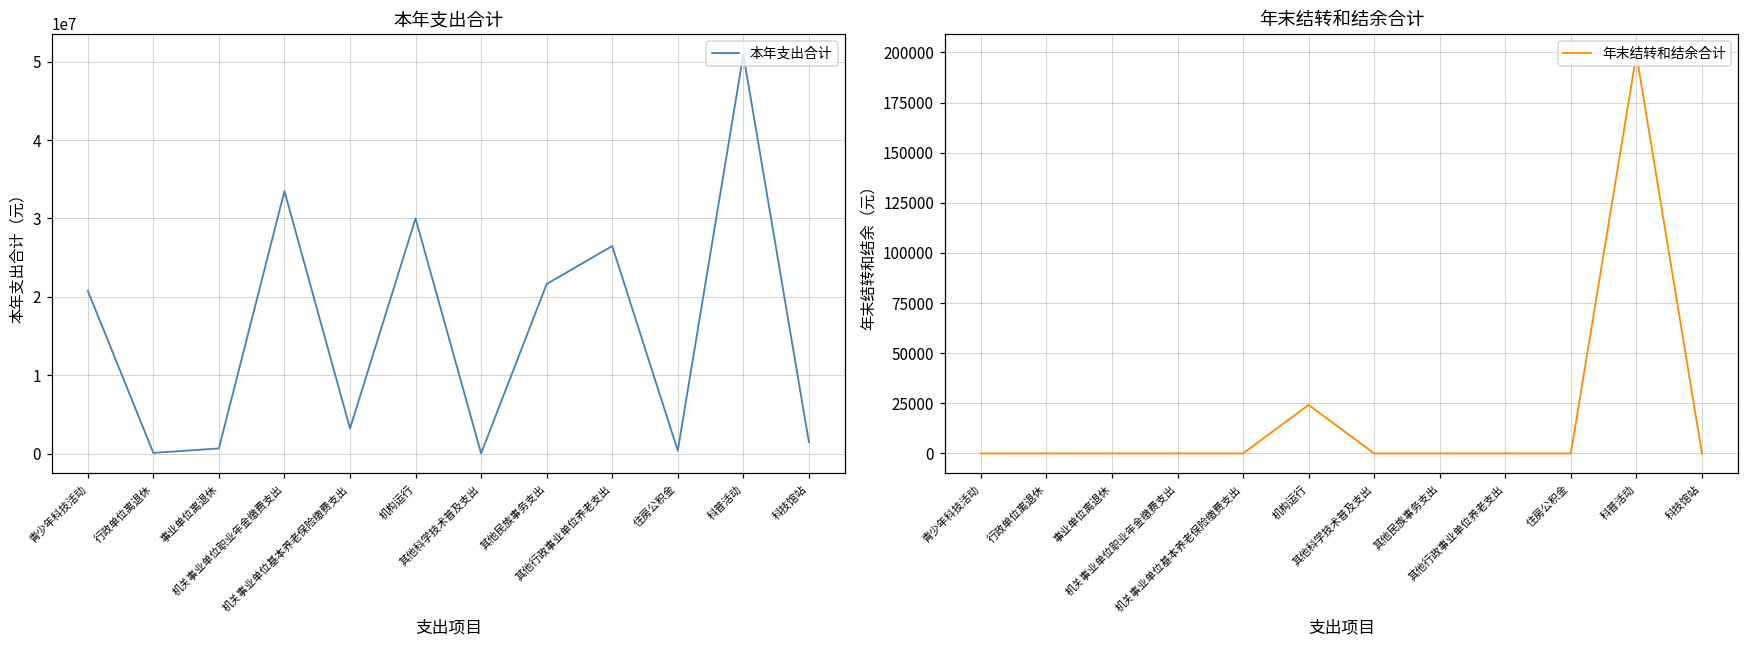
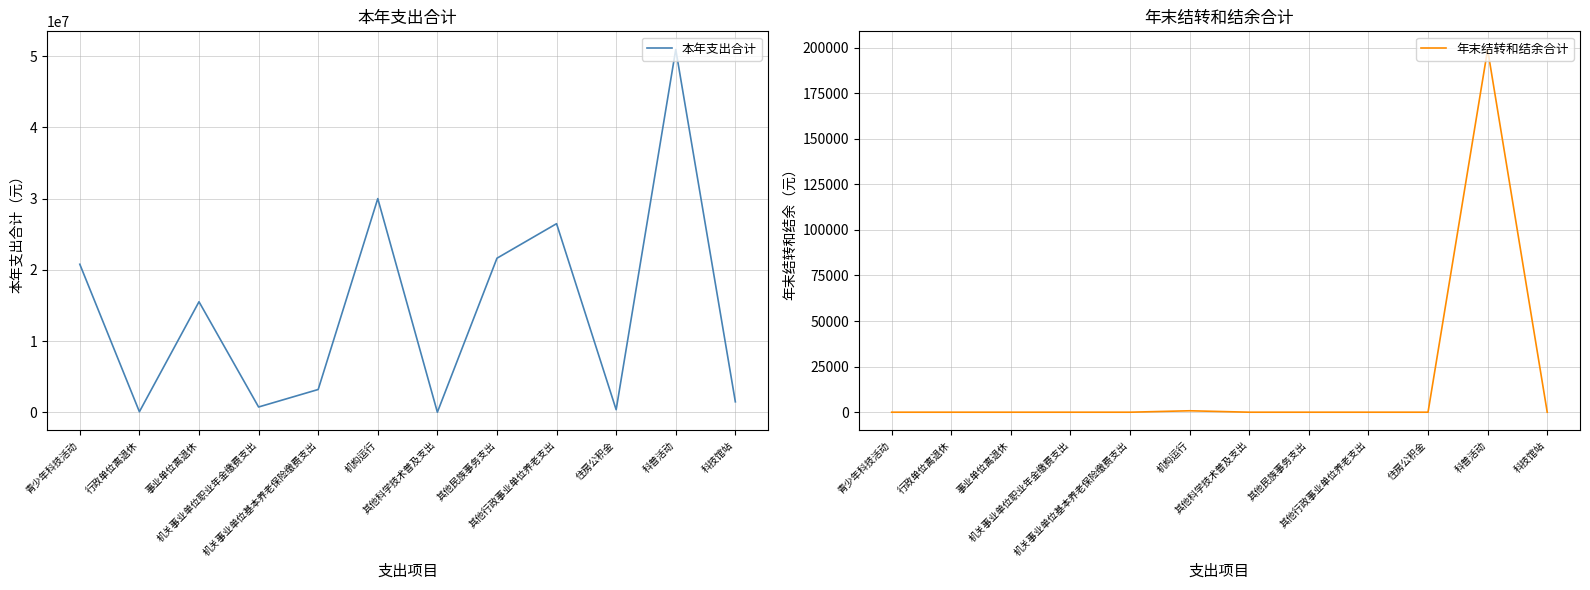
本年支出合计, 事业单位离退休: 1000000 -> 16000000
本年支出合计, 机关事业单位职业年金缴费支出: 33000000 -> 1000000
年末结转和结余合计, 机构运行: 24000 -> 1000
